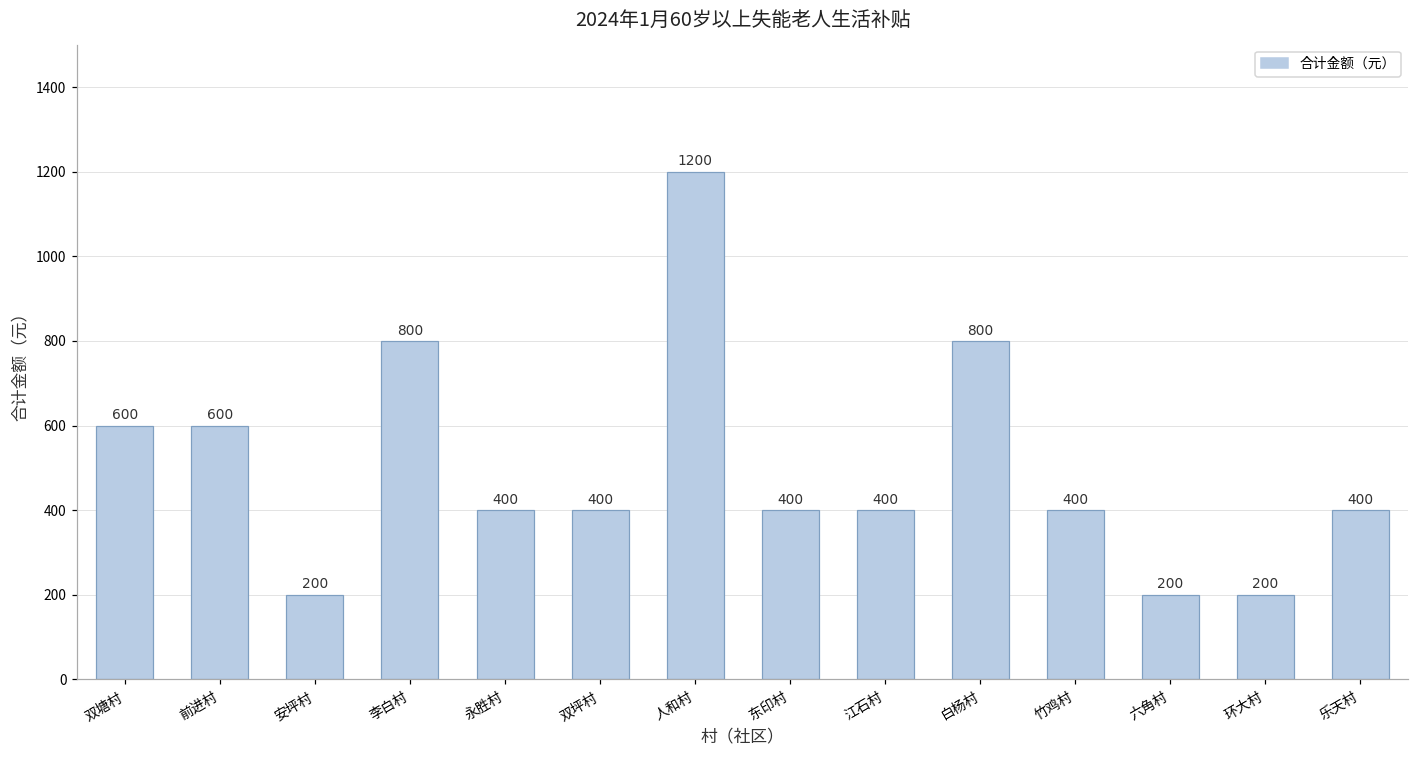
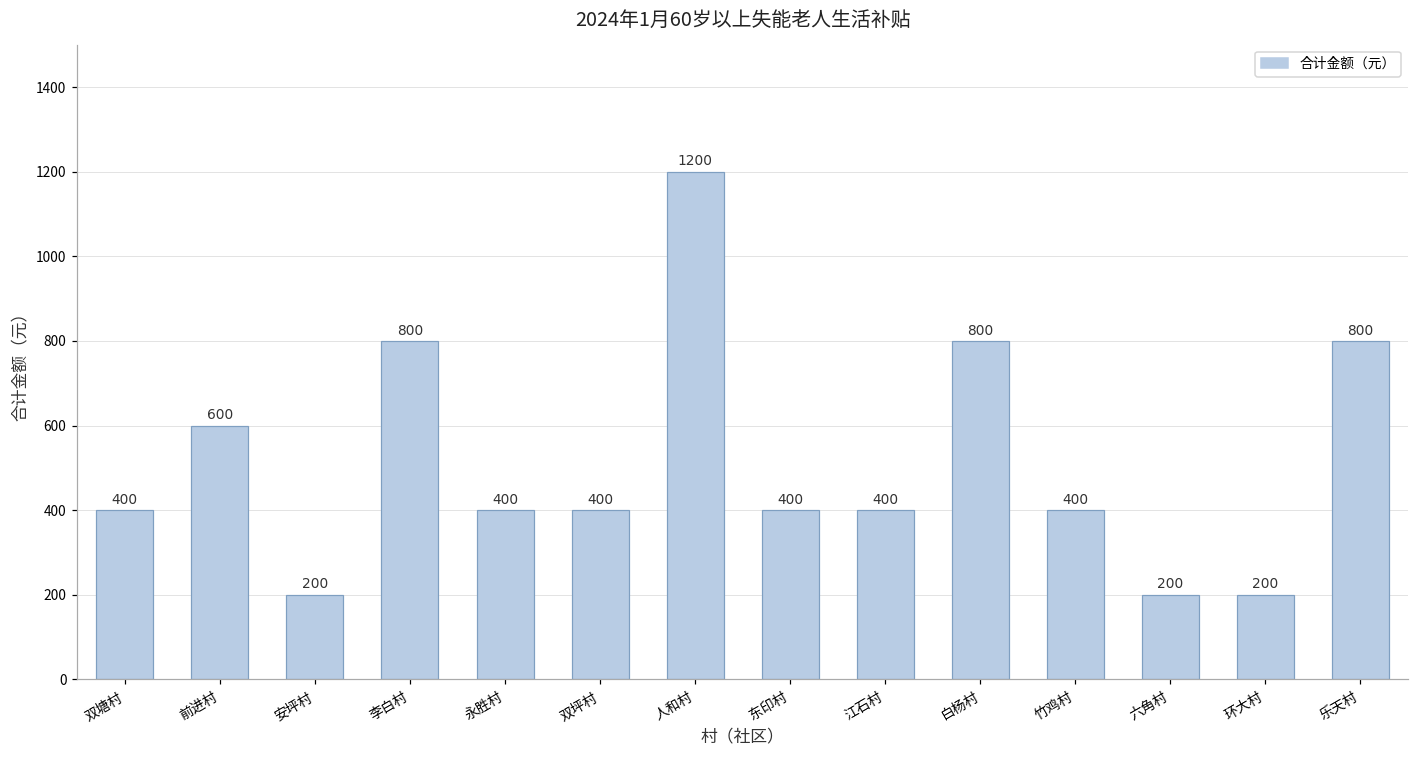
双塘村: 600 -> 400
乐天村: 400 -> 800
